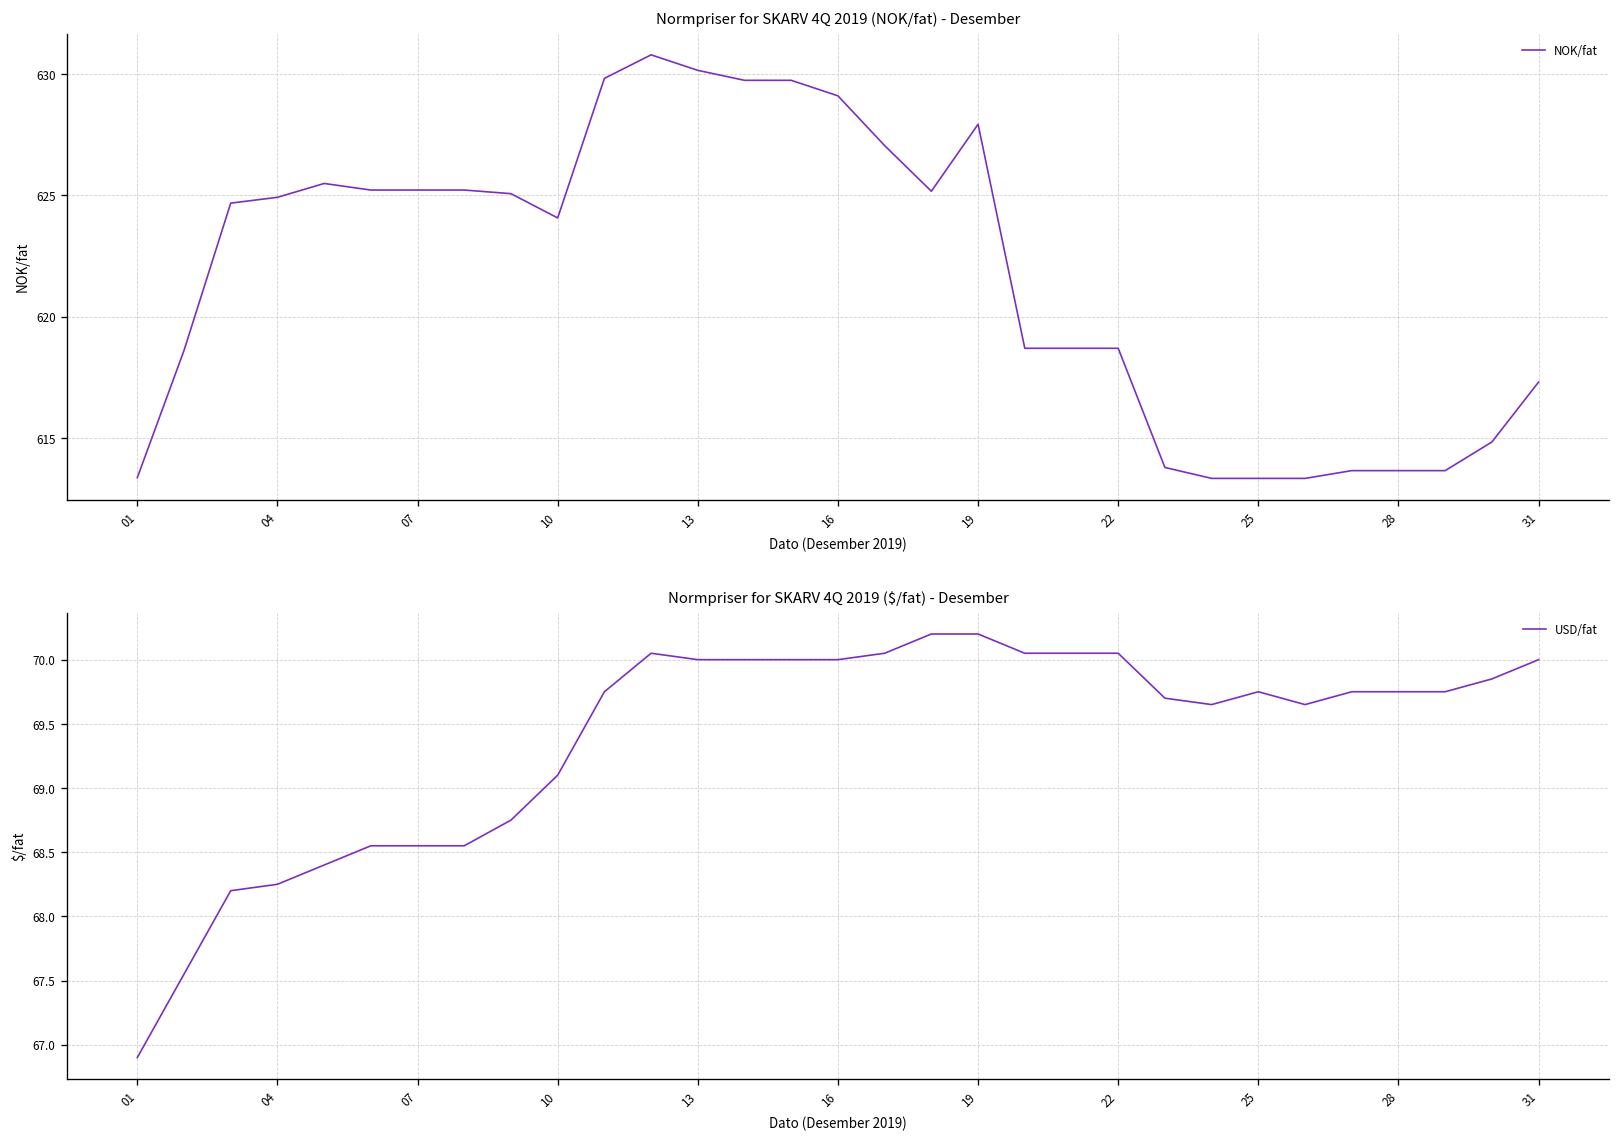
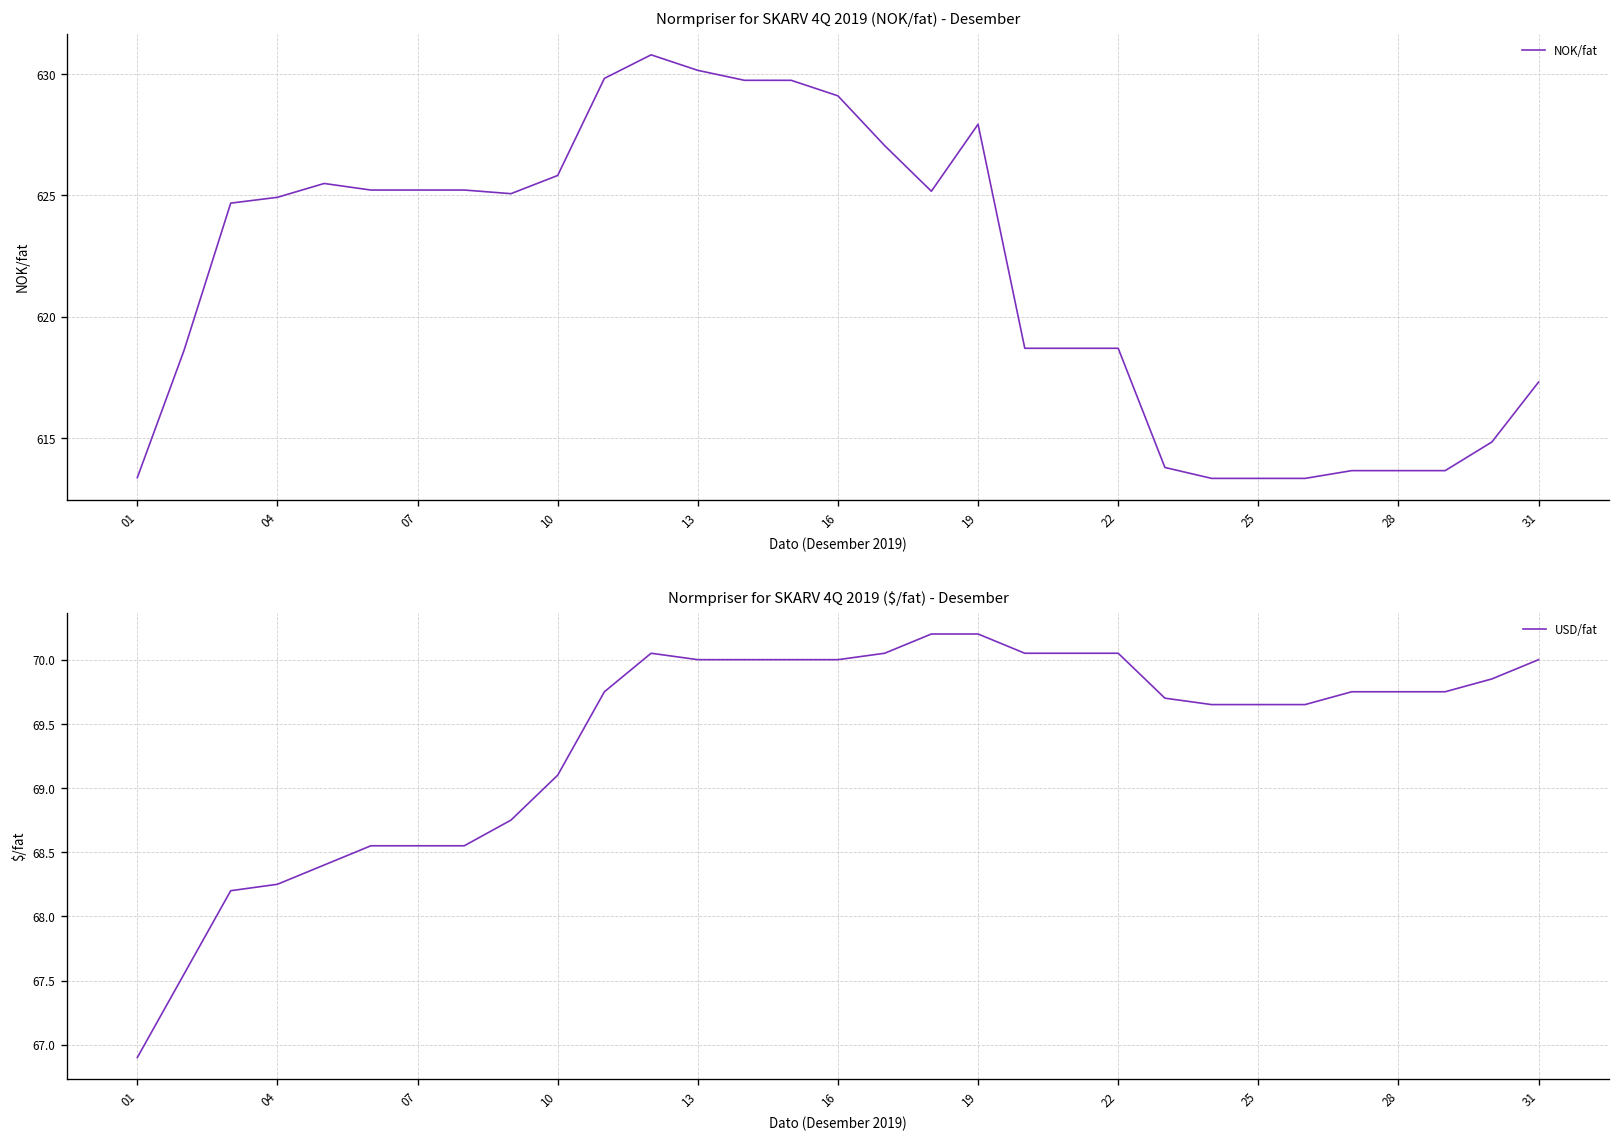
Normpriser for SKARV 4Q 2019 (NOK/fat) - Desember, 10: 624.1 -> 625.8
Normpriser for SKARV 4Q 2019 ($/fat) - Desember, 25: 69.75 -> 69.65
